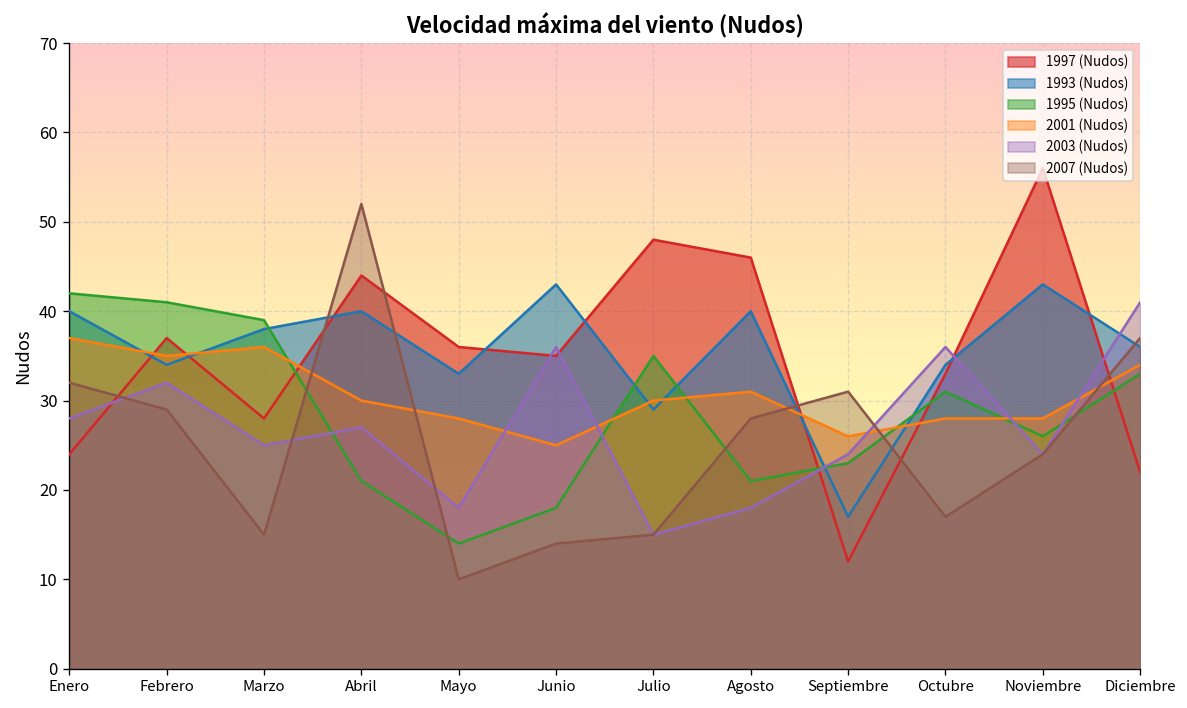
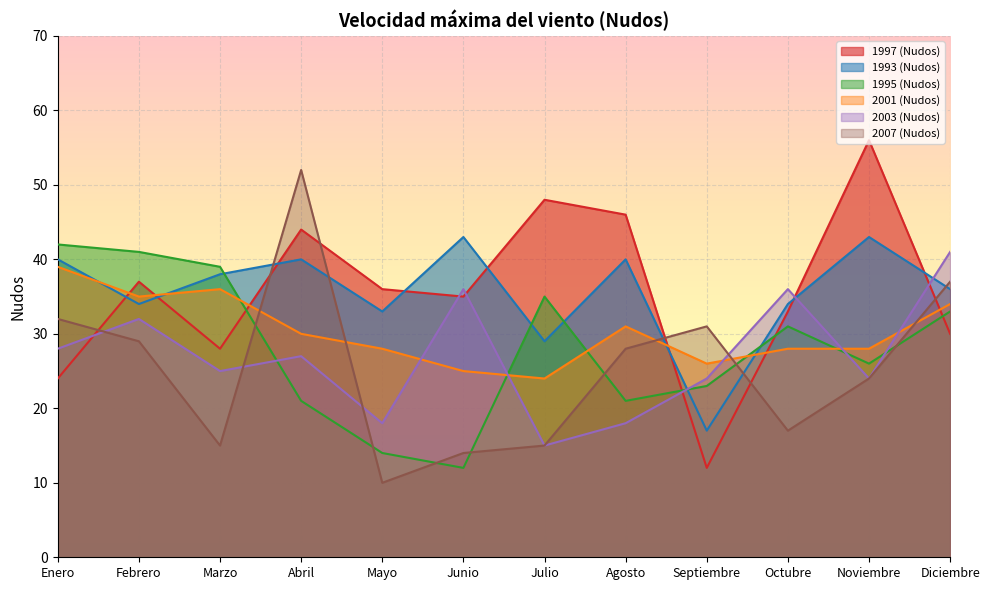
2001 (Nudos), Enero: 37 -> 39
1995 (Nudos), Junio: 18 -> 12
2001 (Nudos), Julio: 30 -> 24
1997 (Nudos), Diciembre: 22 -> 30
